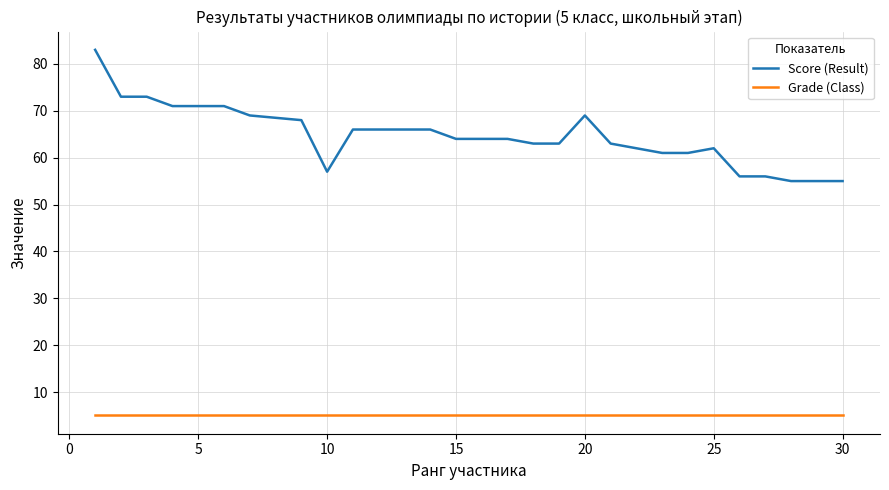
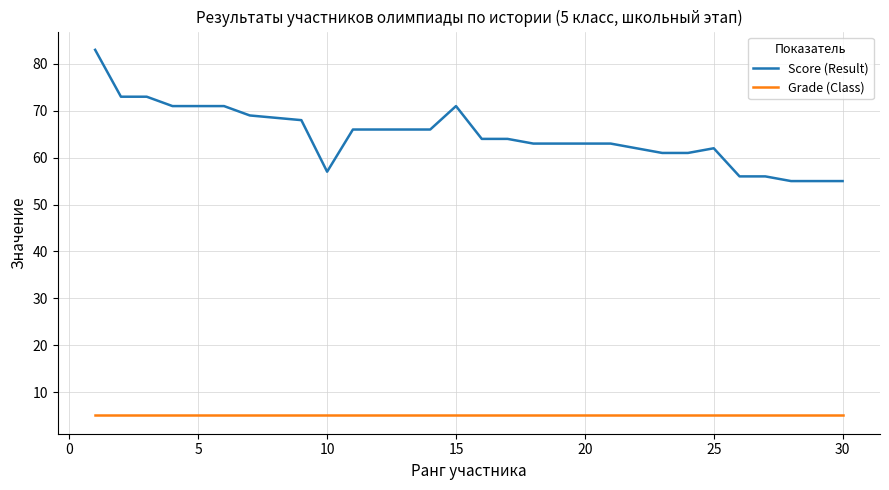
Score (Result), 15: 64 -> 71
Score (Result), 20: 69 -> 63
